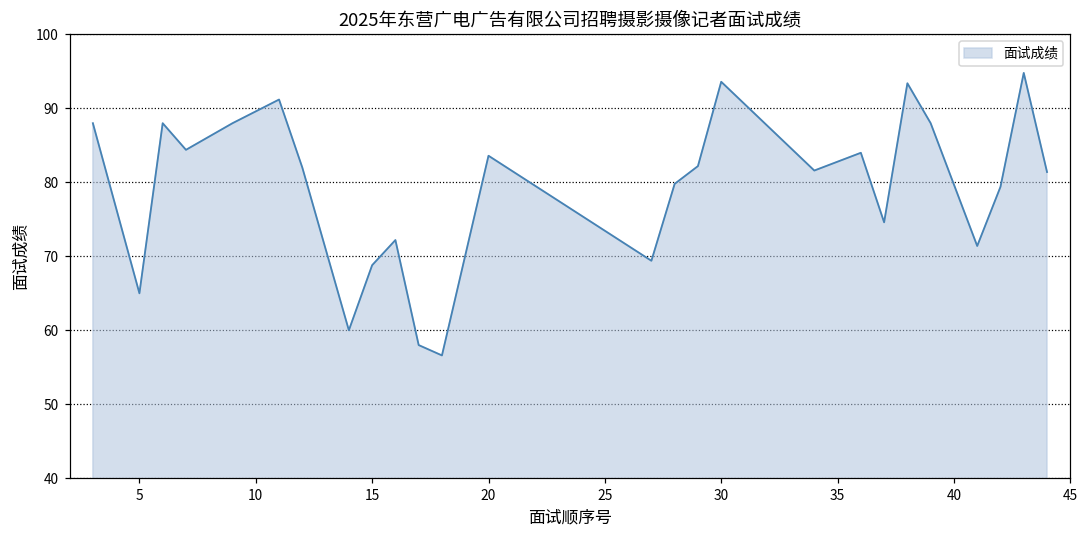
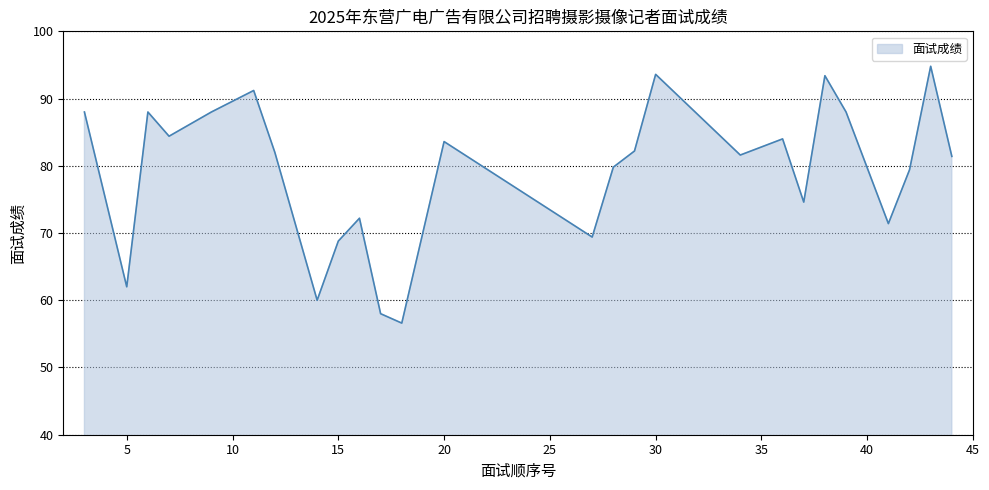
5: 65 -> 62
